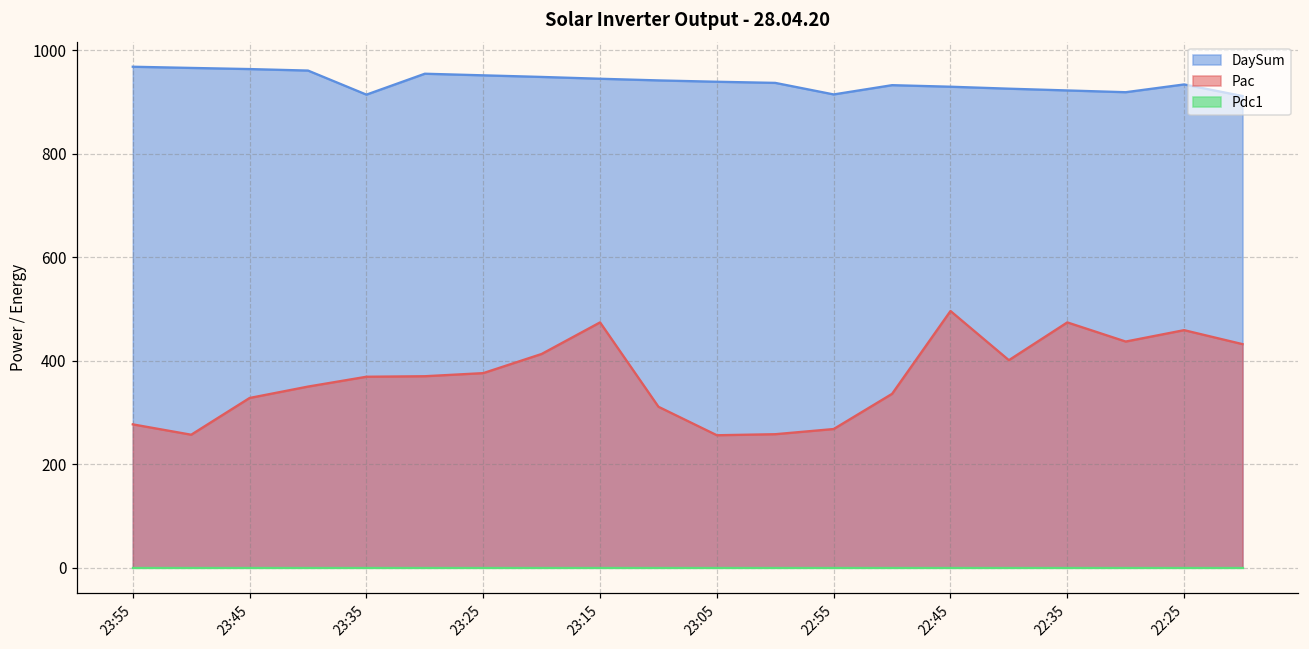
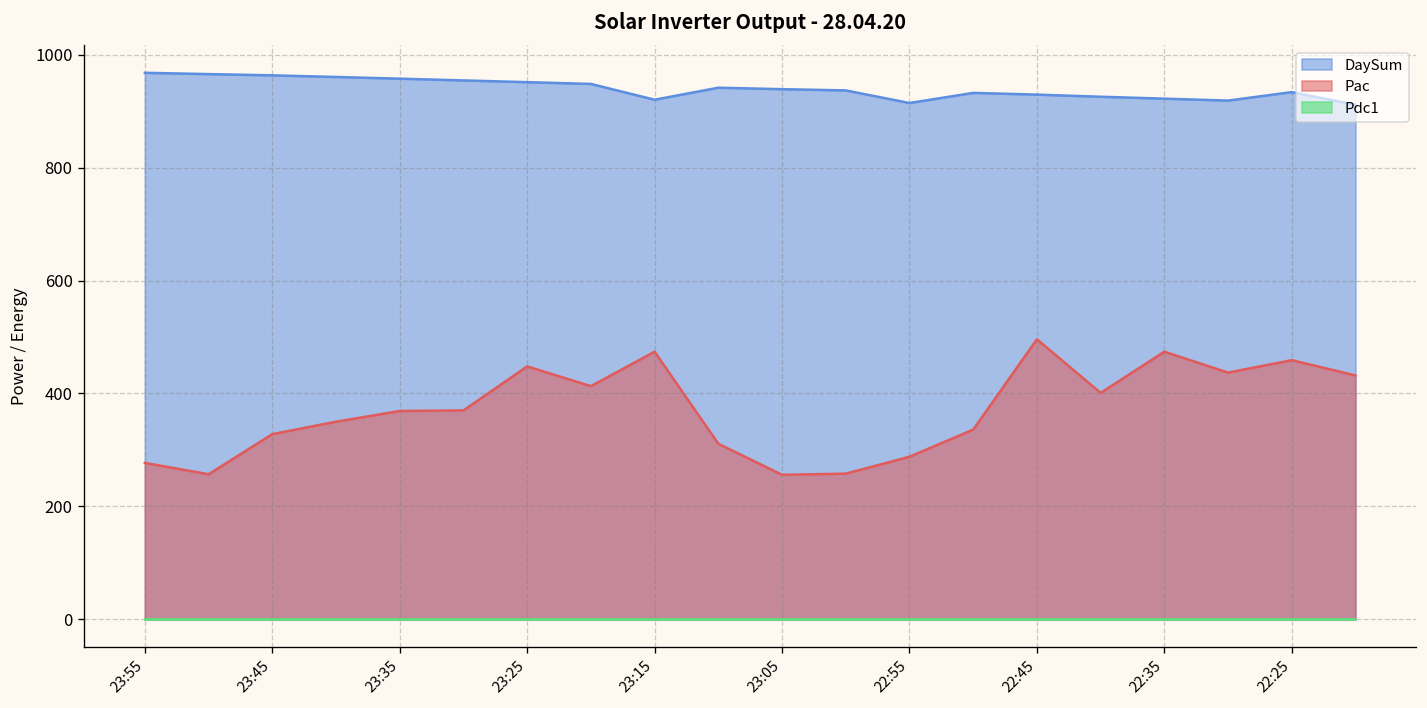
DaySum, 23:35: 910 -> 960
Pac, 23:25: 380 -> 450
DaySum, 23:15: 940 -> 920
Pac, 22:55: 270 -> 290
